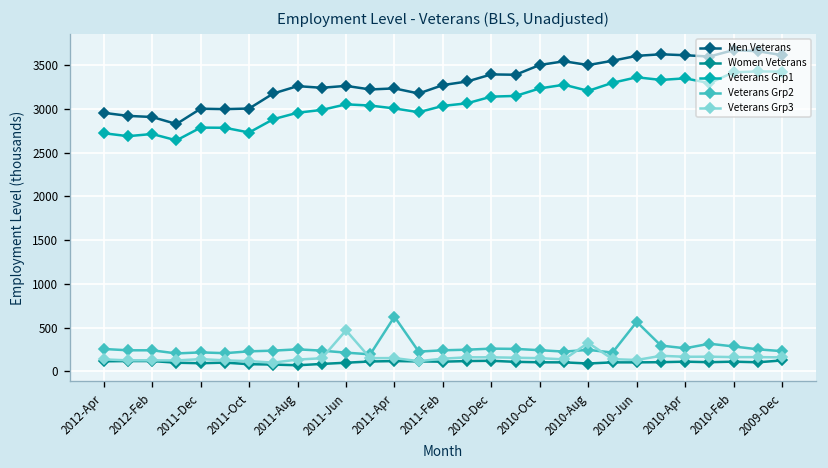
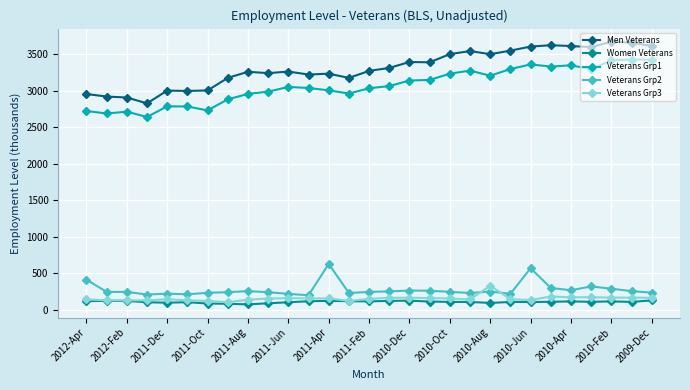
Veterans Grp2, 2012-Apr: 300 -> 400
Veterans Grp3, 2011-Jun: 500 -> 200
